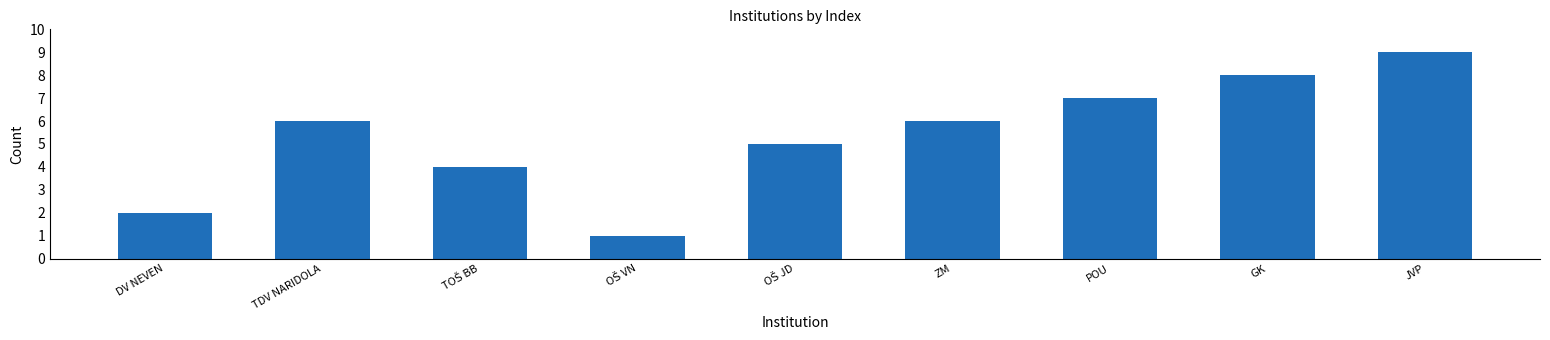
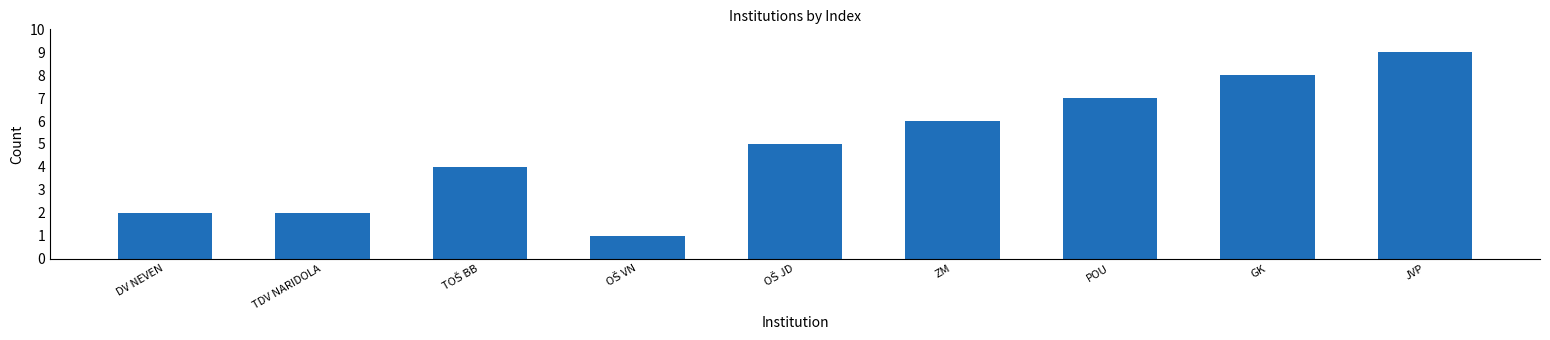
TDV NARIDOLA: 6 -> 2
